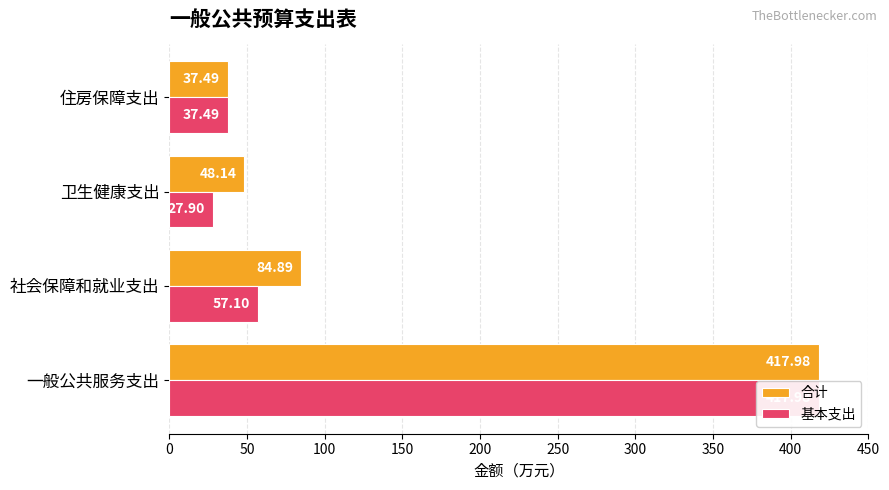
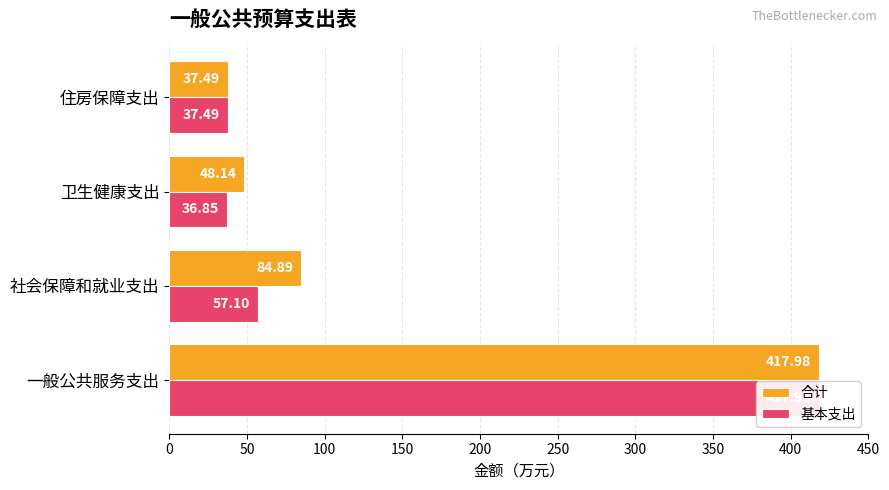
基本支出, 卫生健康支出: 27.90 -> 36.85
